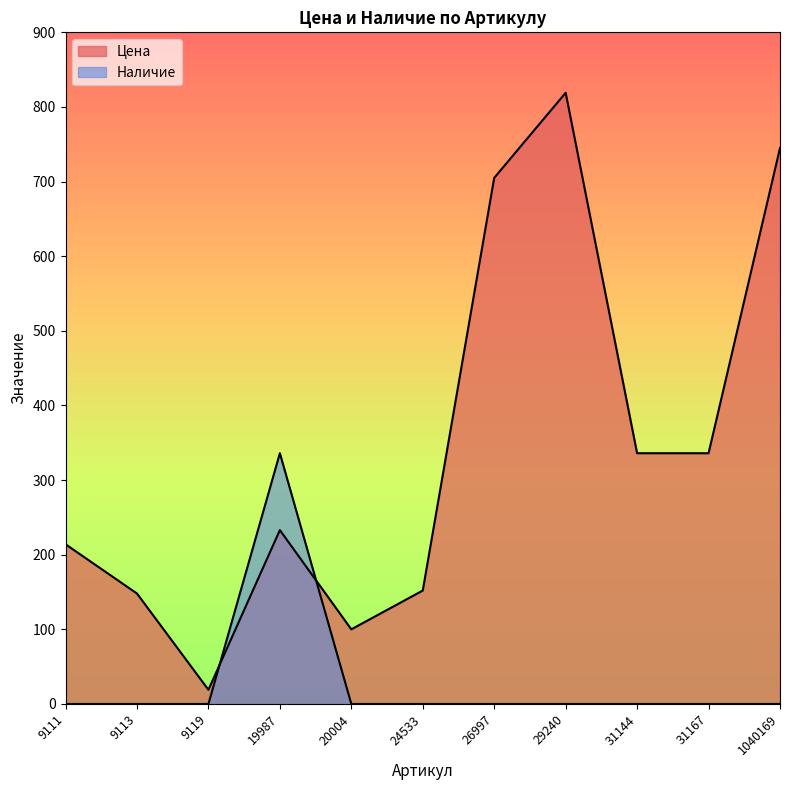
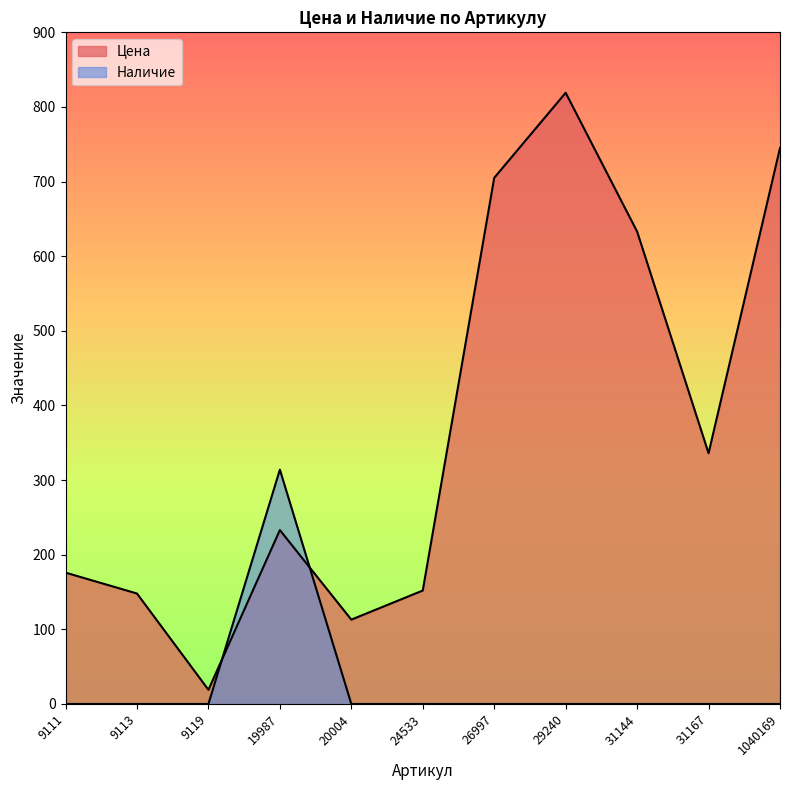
Цена, 9111: 210 -> 180
Наличие, 19987: 340 -> 310
Цена, 20004: 100 -> 110
Цена, 31144: 340 -> 630
